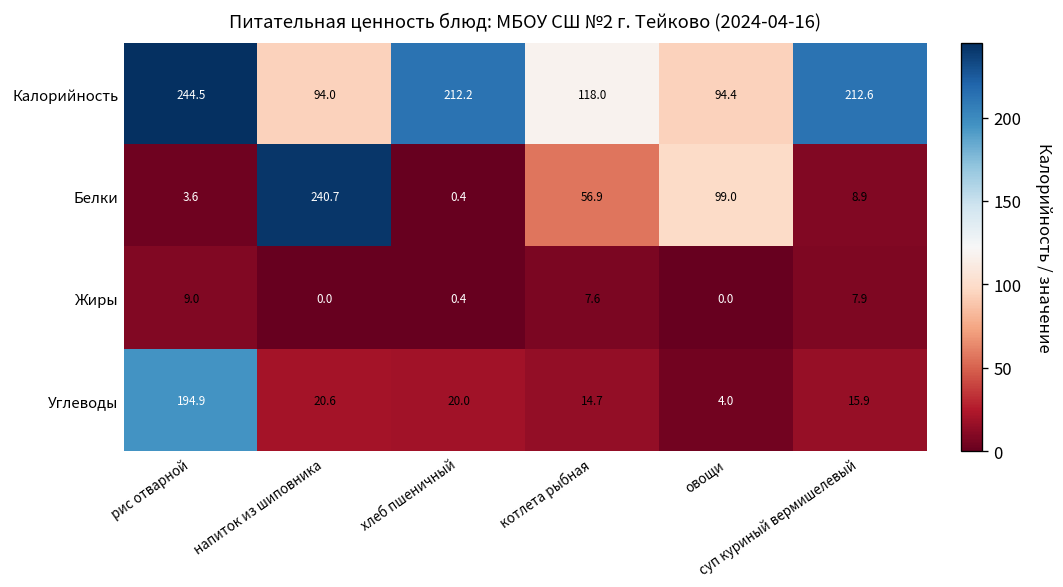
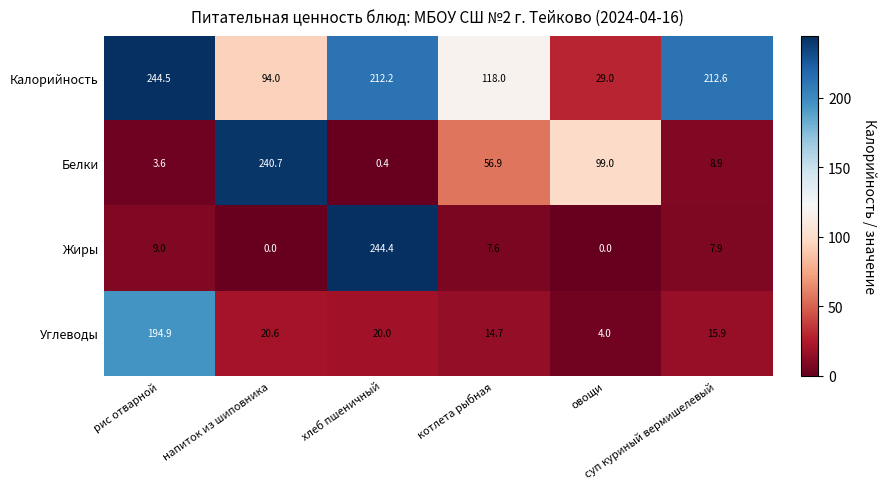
Калорийность, овощи: 94.4 -> 29.0
Жиры, хлеб пшеничный: 0.4 -> 244.4
